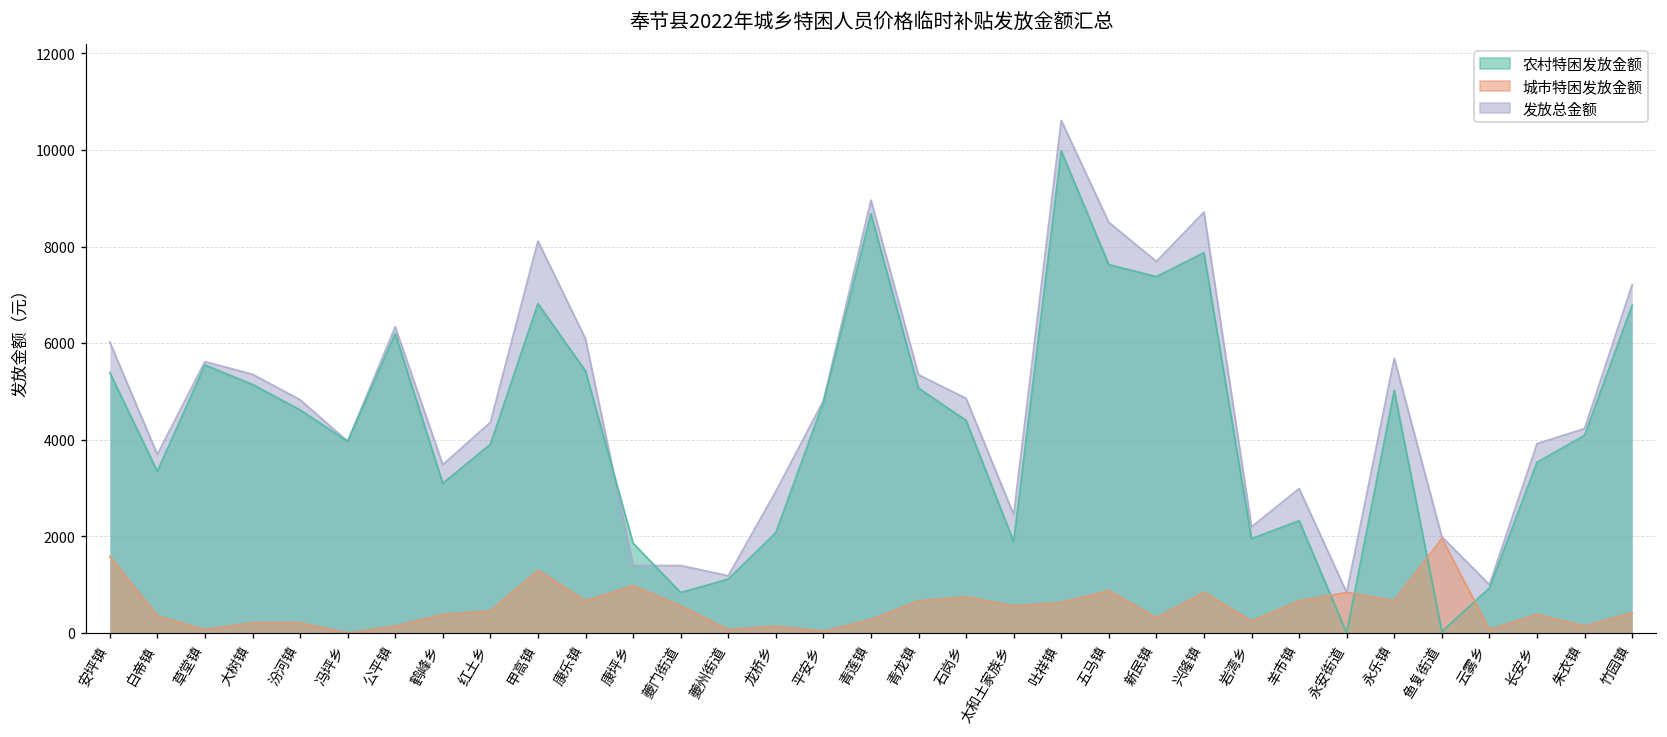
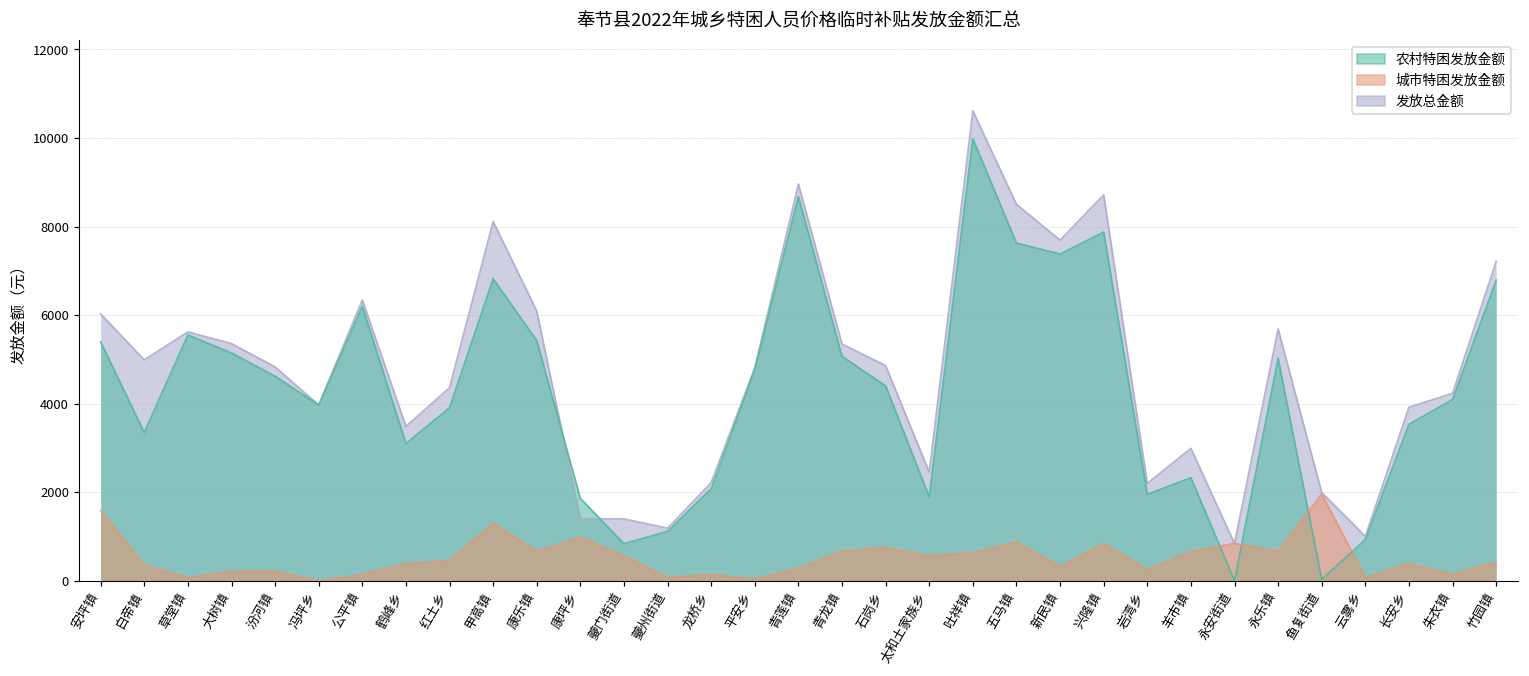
发放总金额, 白帝镇: 3700 -> 5000
发放总金额, 龙桥乡: 2900 -> 2200
